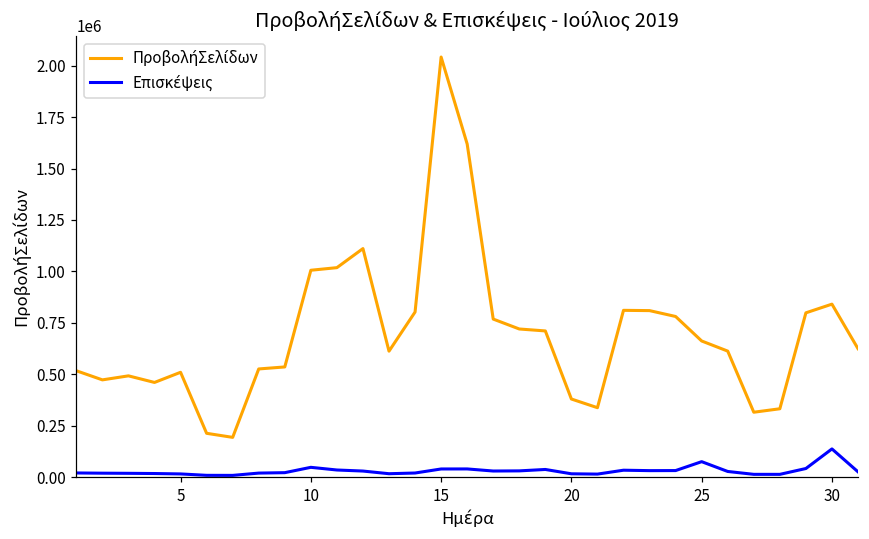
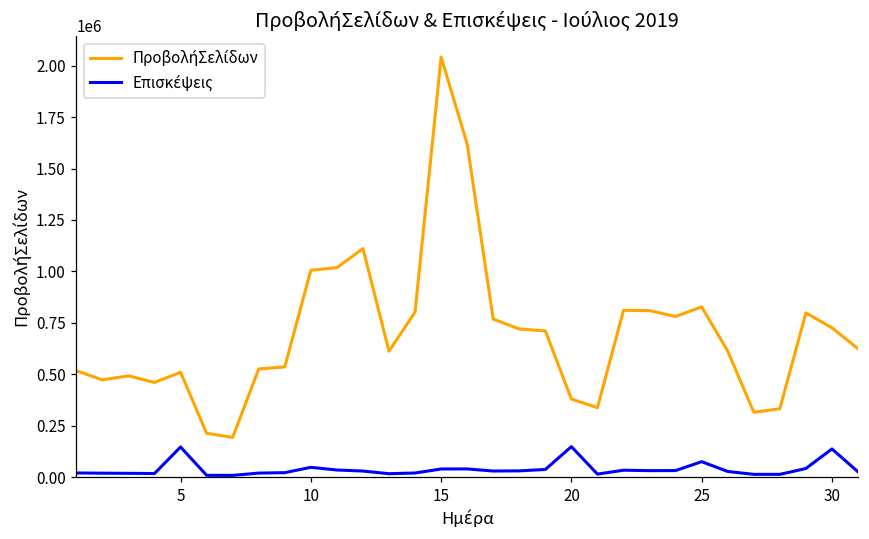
Επισκέψεις, 5: 20000 -> 150000
Επισκέψεις, 20: 20000 -> 150000
ΠροβολήΣελίδων, 25: 660000 -> 830000
ΠροβολήΣελίδων, 30: 840000 -> 730000
